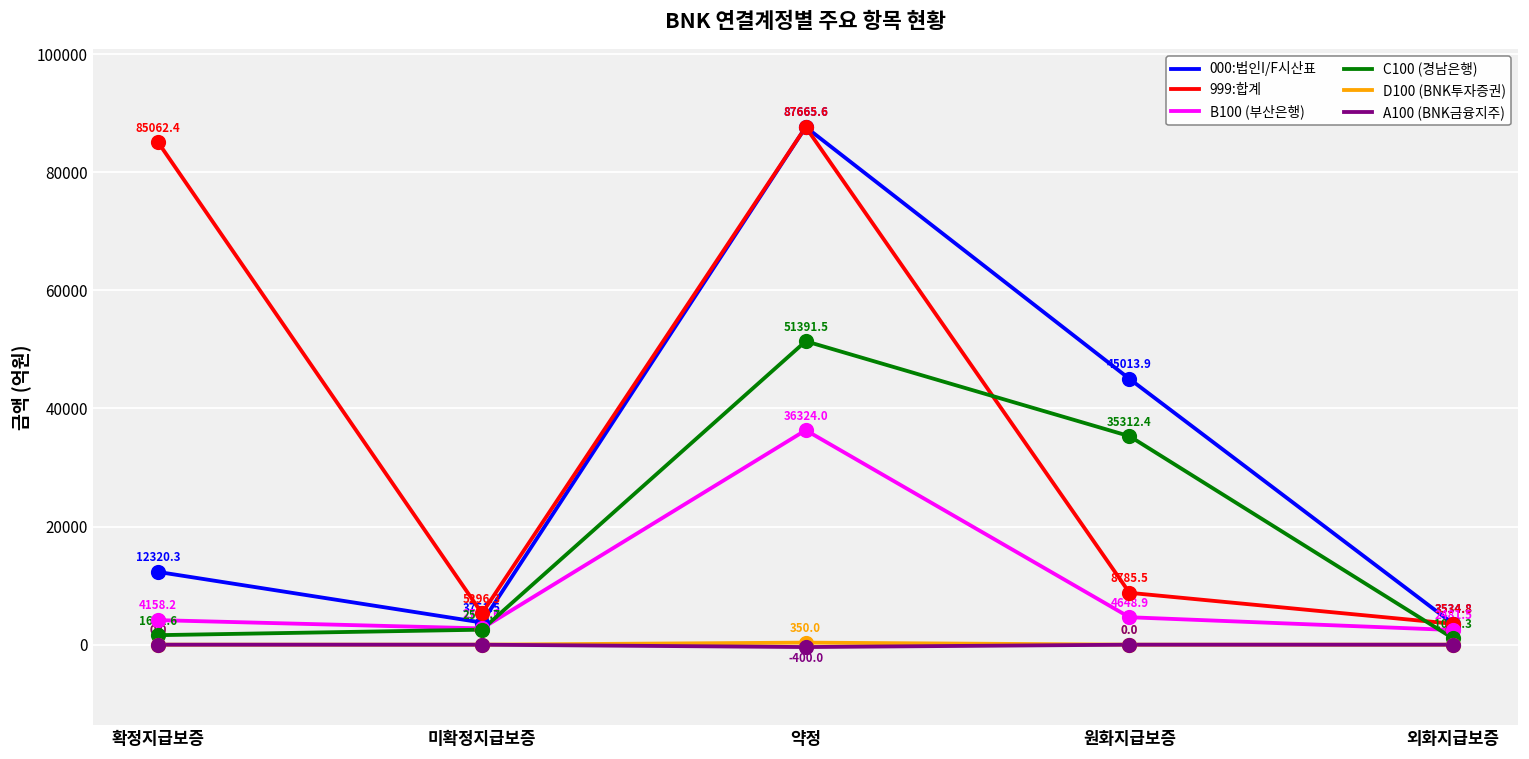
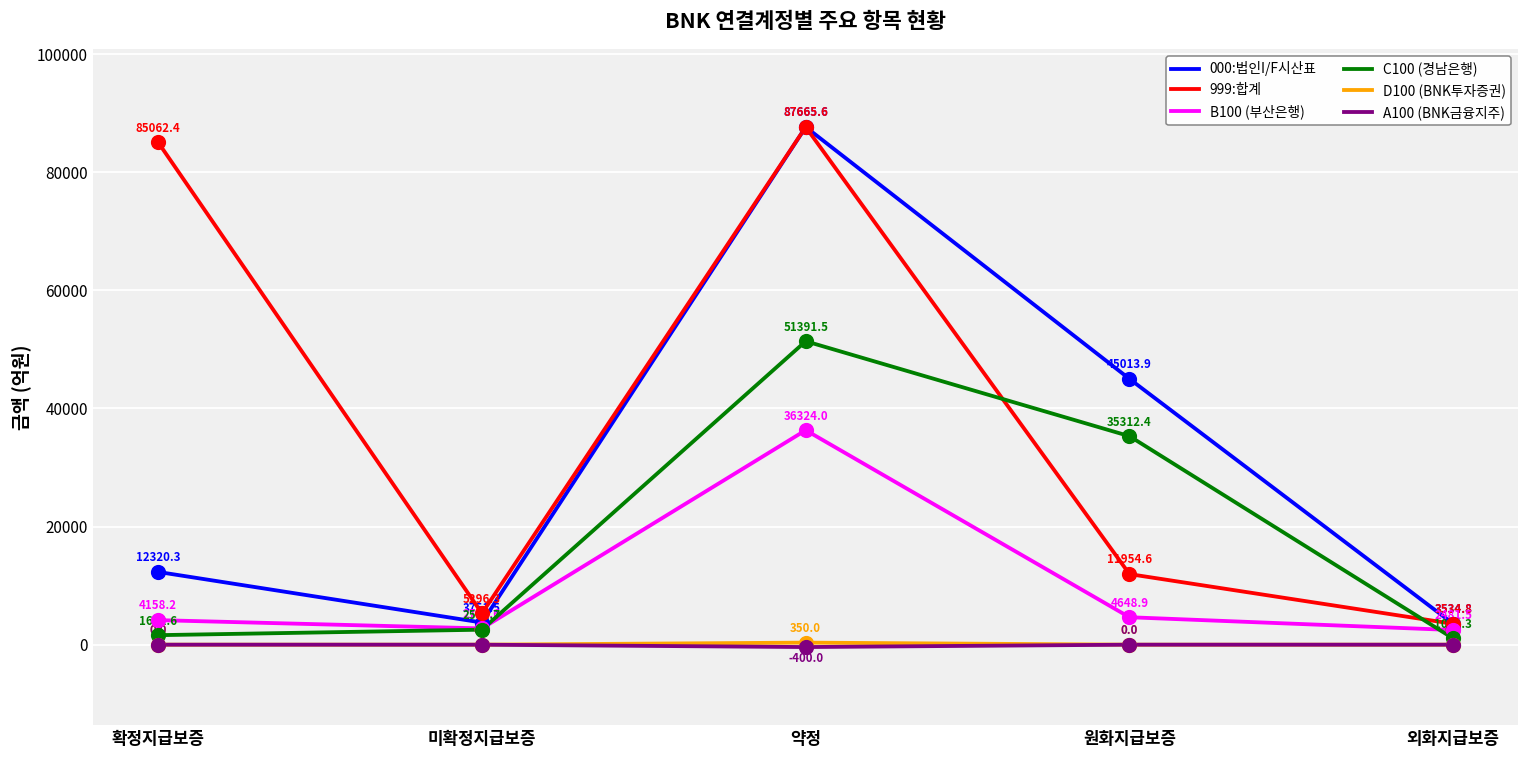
999:합계, 원화지급보증: 8785.5 -> 11954.6
